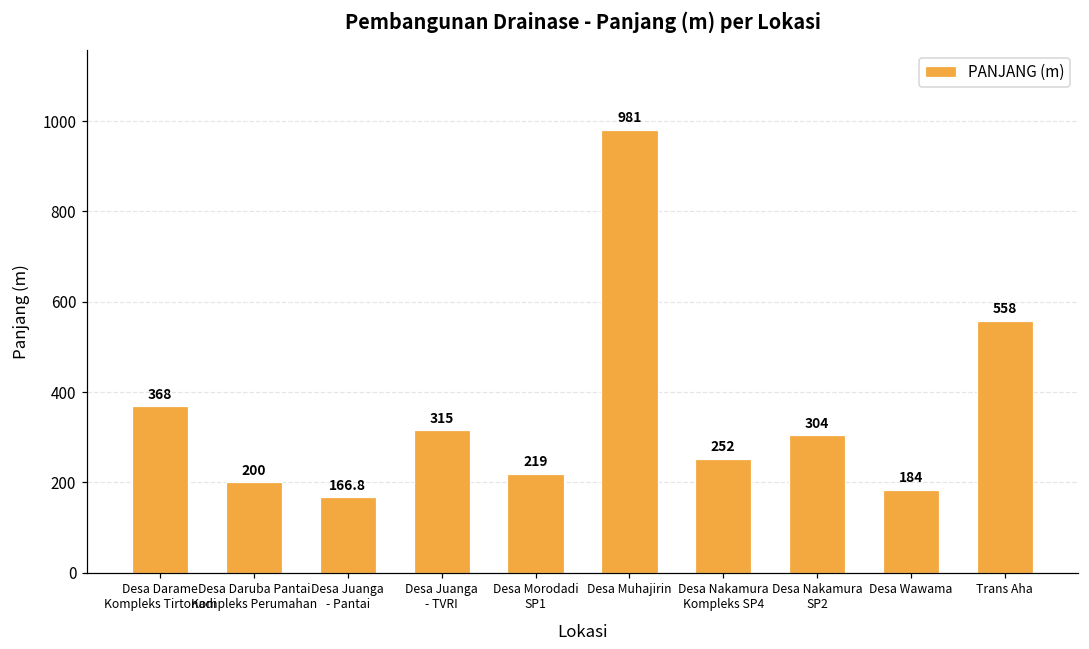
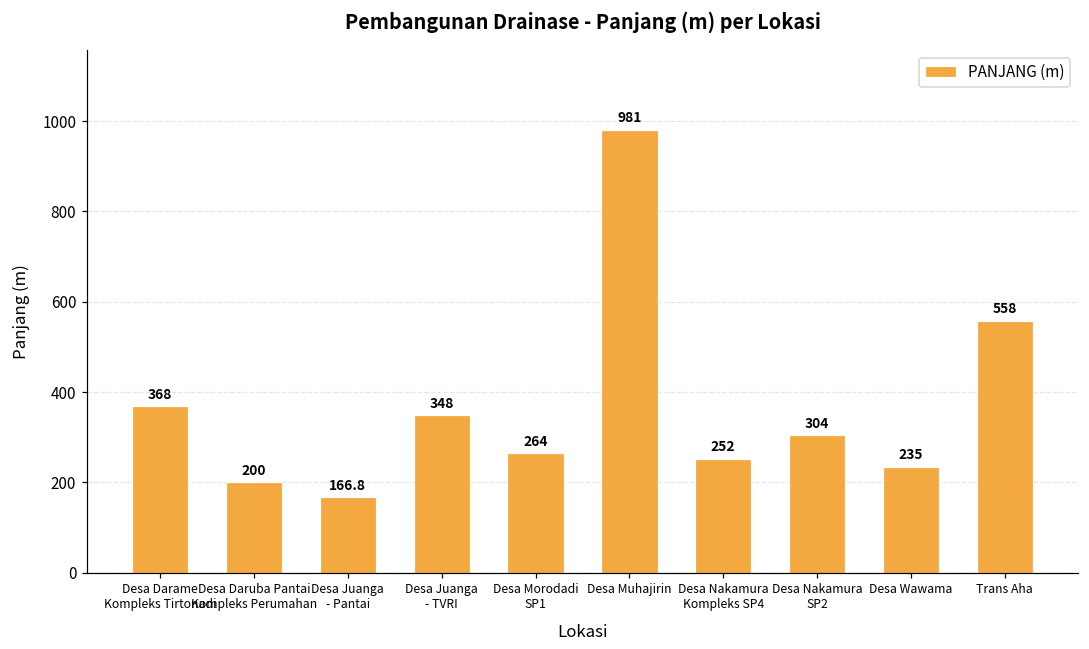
Desa Juanga - TVRI: 315 -> 348
Desa Morodadi SP1: 219 -> 264
Desa Wawama: 184 -> 235
